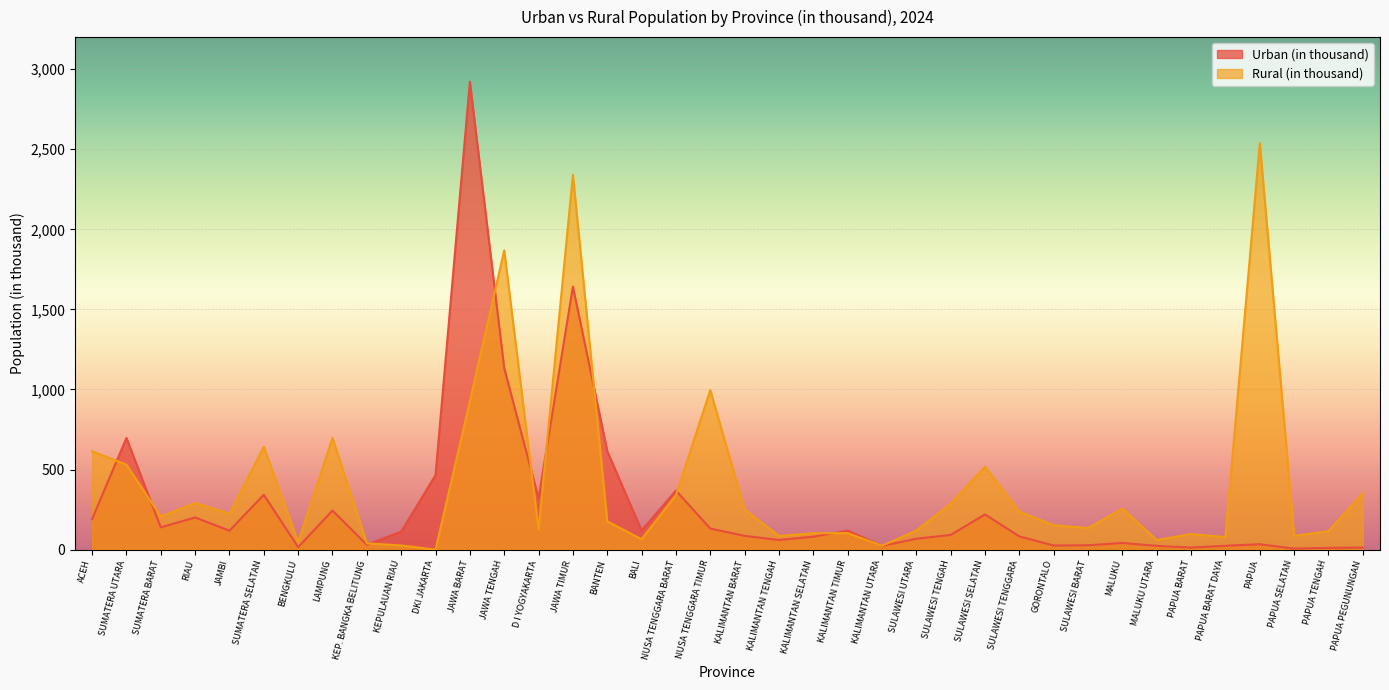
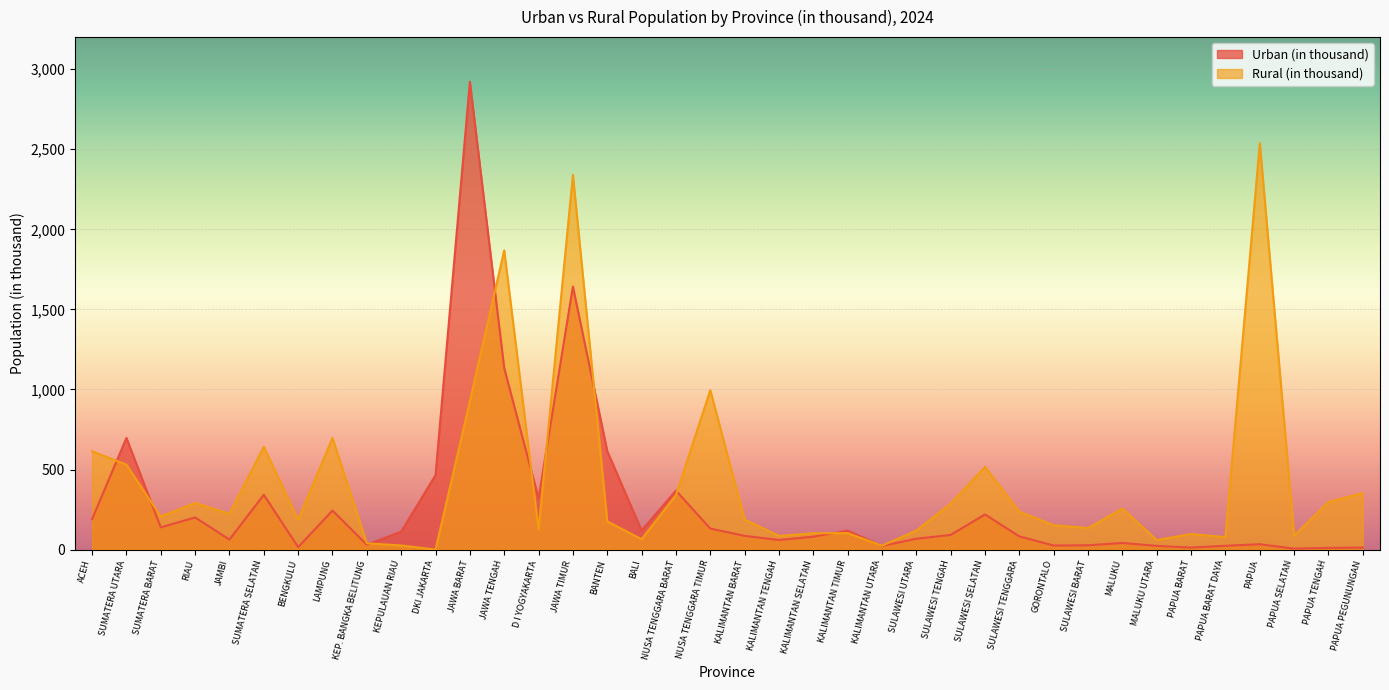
Urban (in thousand), JAMBI: 120 -> 60
Rural (in thousand), BENGKULU: 50 -> 190
Rural (in thousand), KALIMANTAN BARAT: 250 -> 190
Rural (in thousand), PAPUA TENGAH: 120 -> 300
